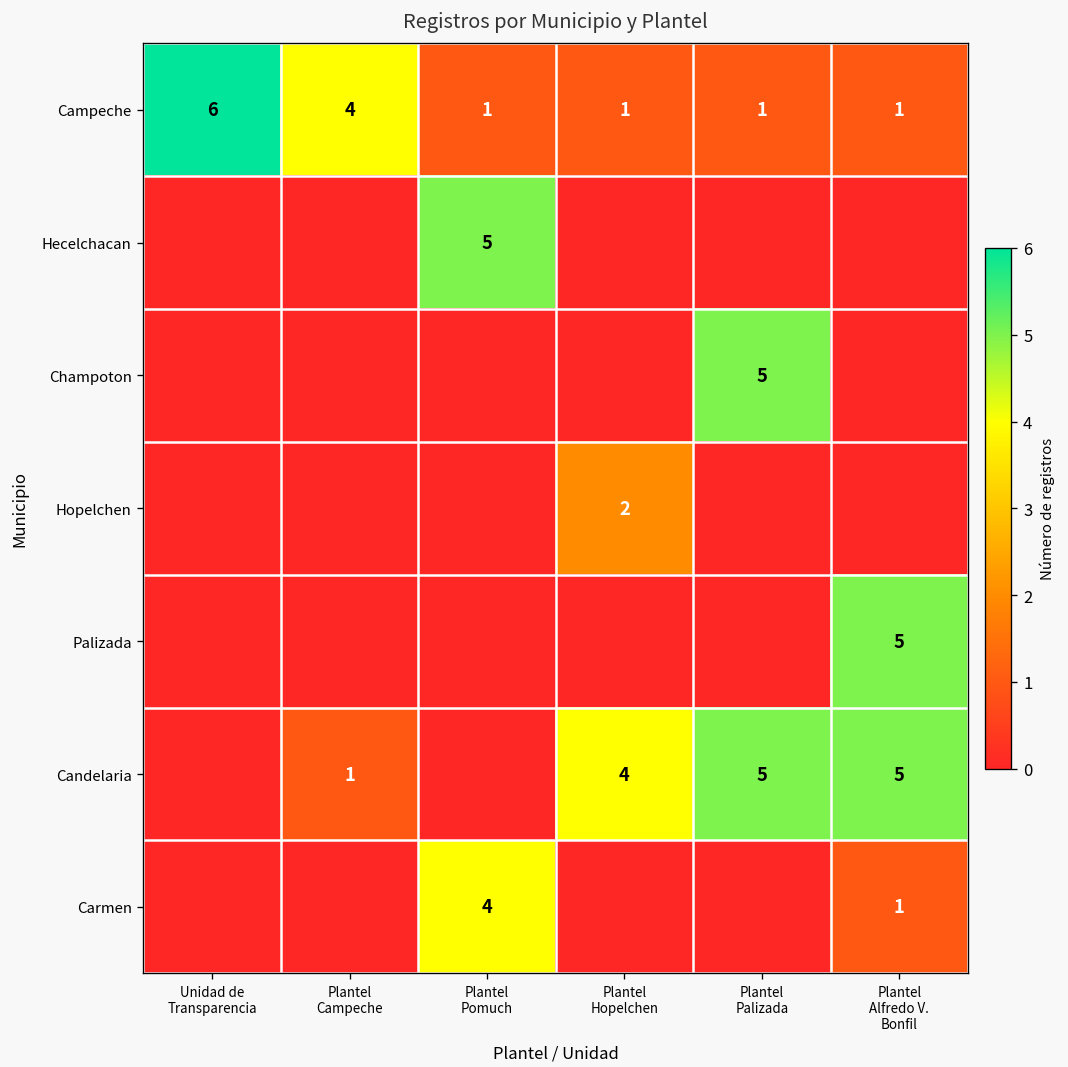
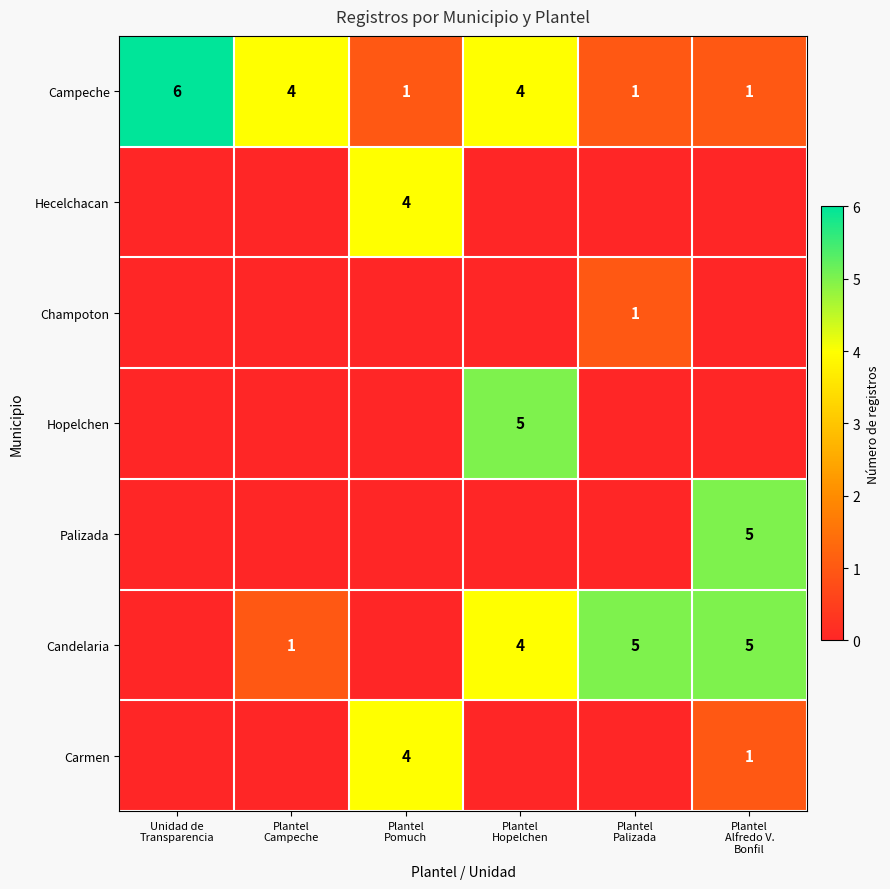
Campeche, Plantel Hopelchen: 1 -> 4
Hecelchacan, Plantel Pomuch: 5 -> 4
Champoton, Plantel Palizada: 5 -> 1
Hopelchen, Plantel Hopelchen: 2 -> 5
